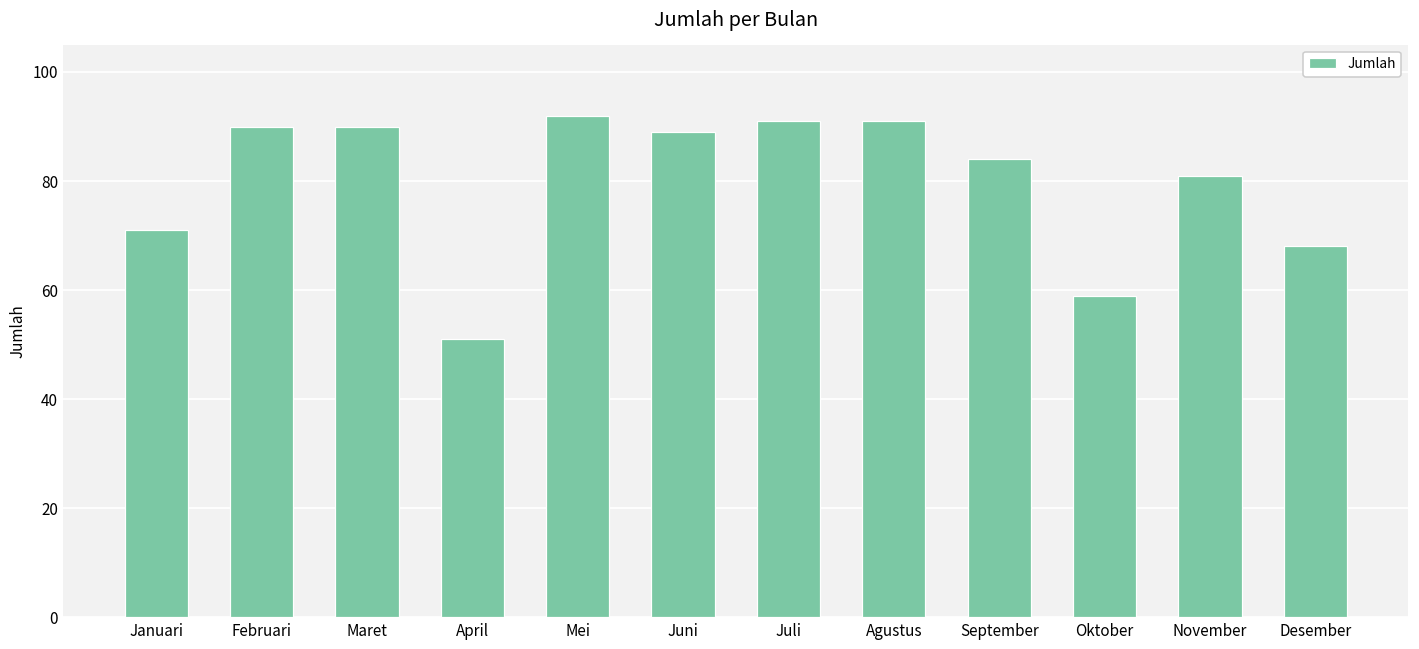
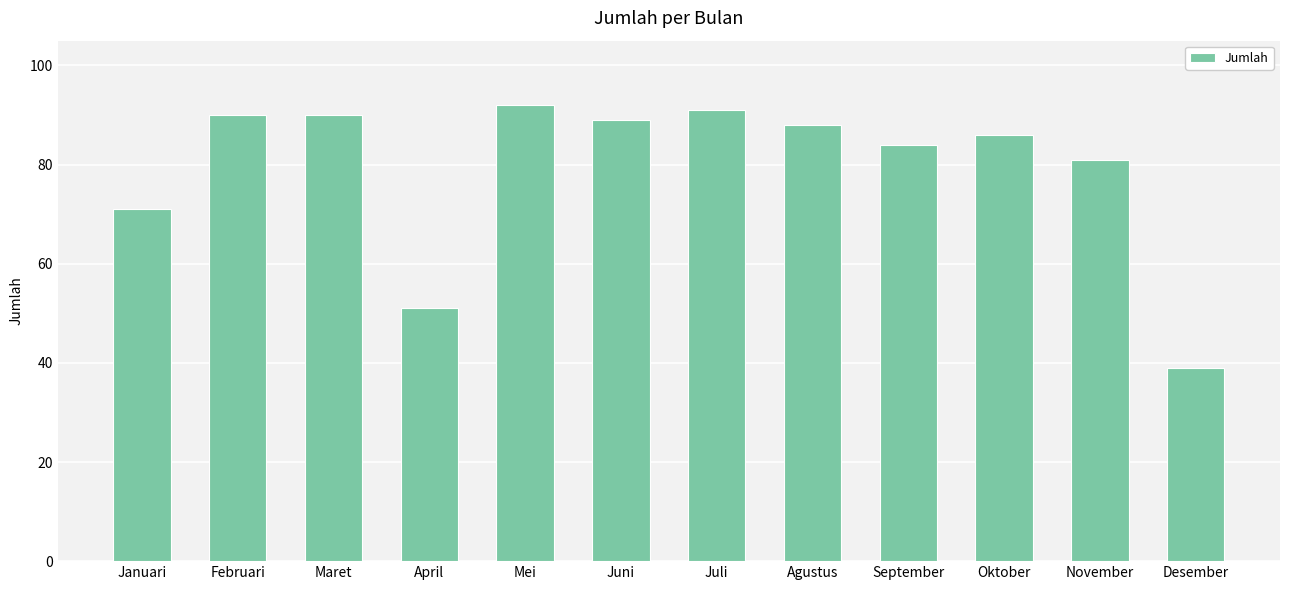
Agustus: 91 -> 88
Oktober: 59 -> 86
Desember: 68 -> 39
